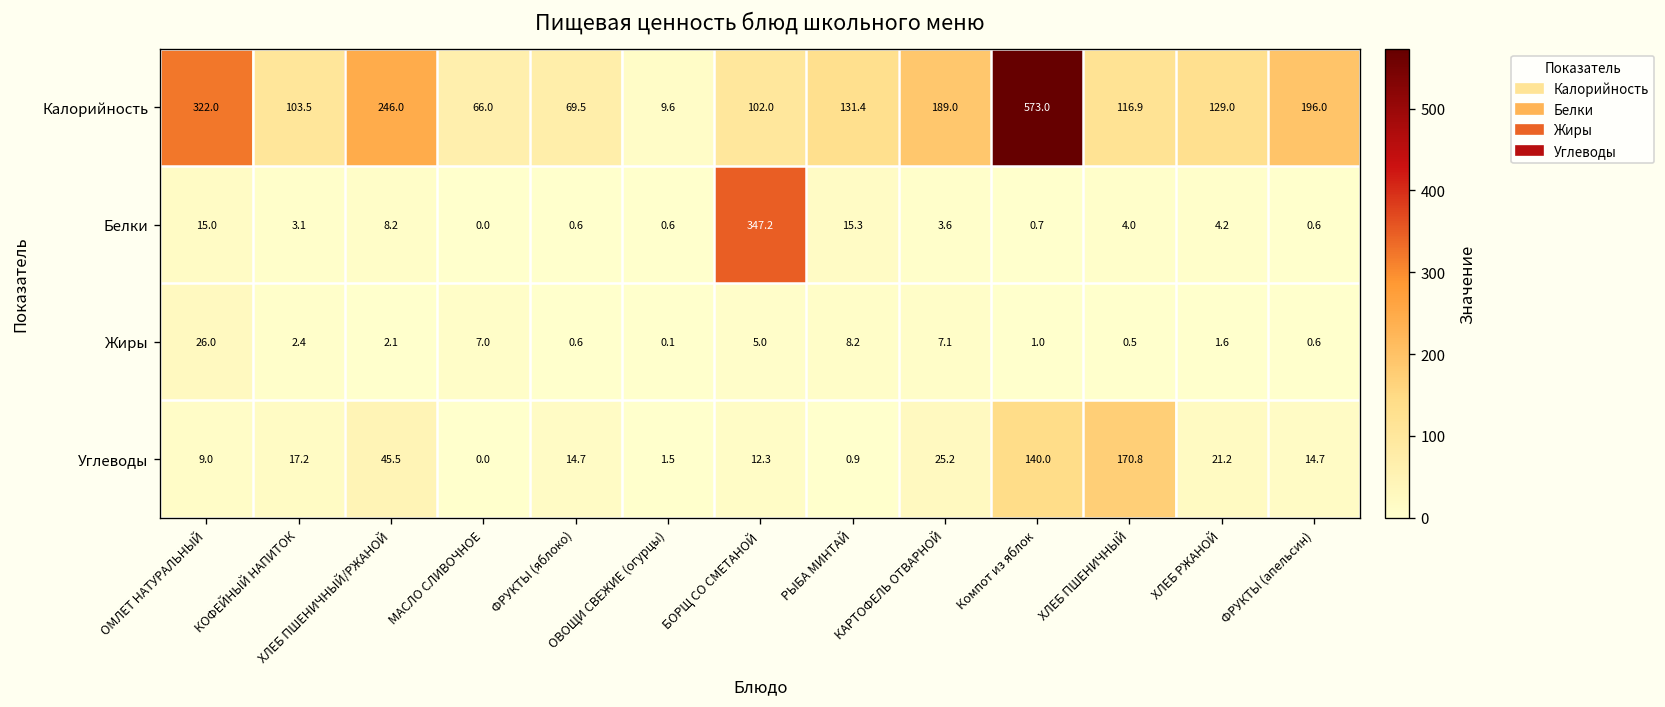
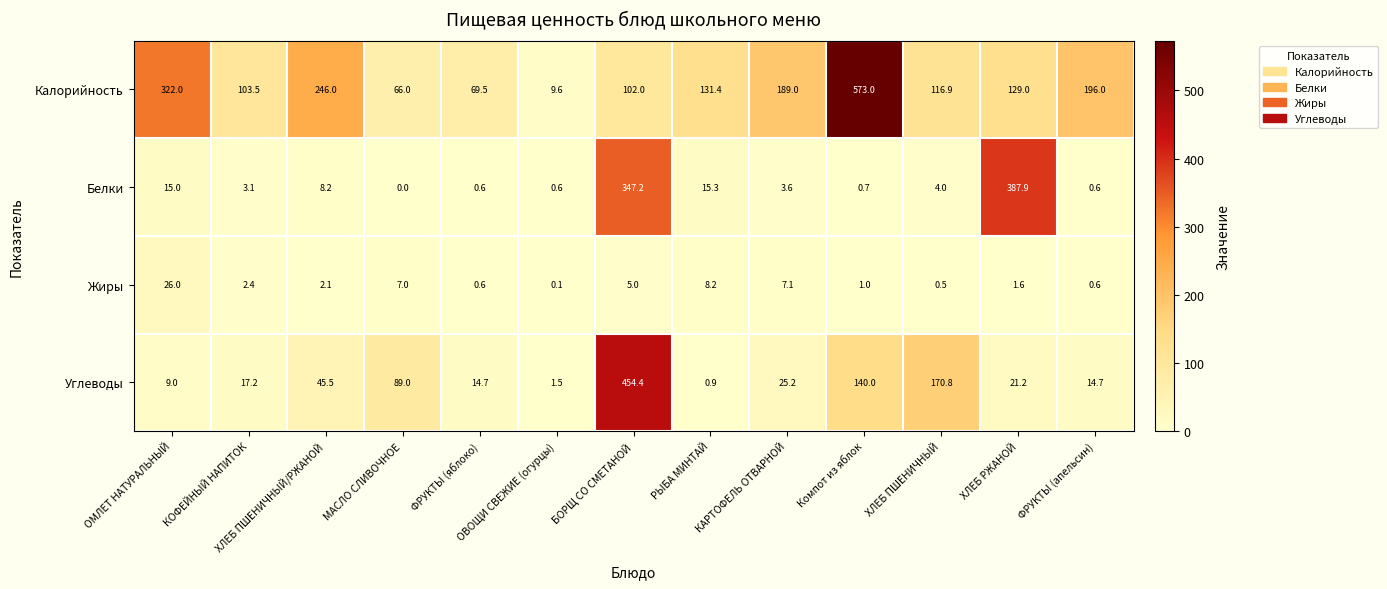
Белки, ХЛЕБ РЖАНОЙ: 4.2 -> 387.9
Углеводы, МАСЛО СЛИВОЧНОЕ: 0.0 -> 89.0
Углеводы, БОРЩ СО СМЕТАНОЙ: 12.3 -> 454.4
